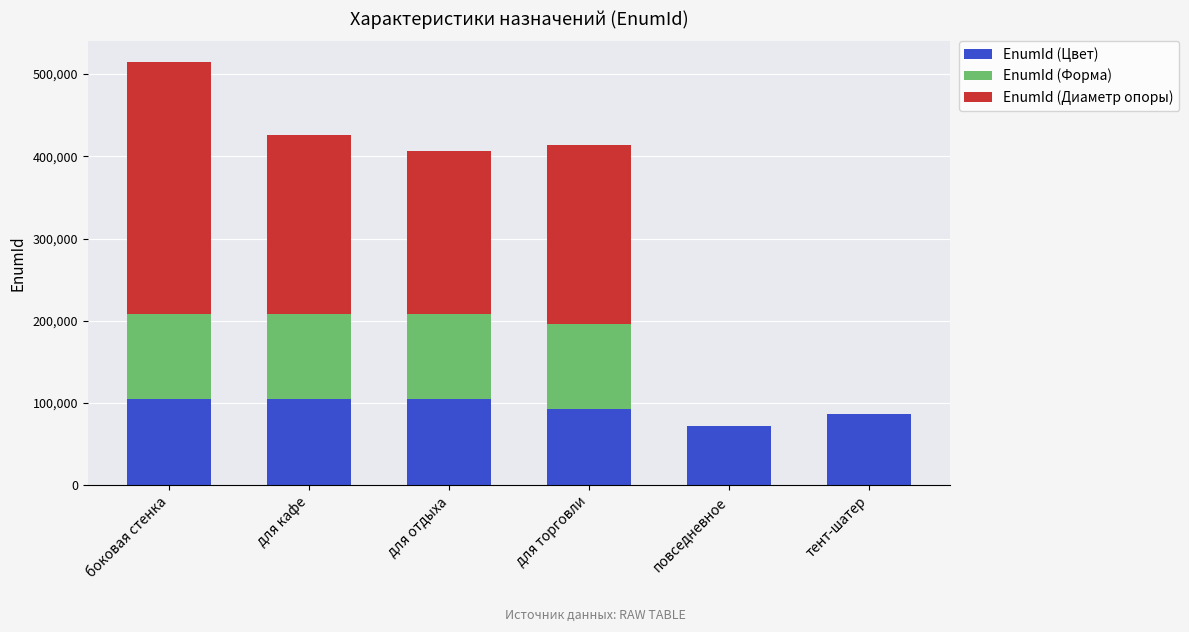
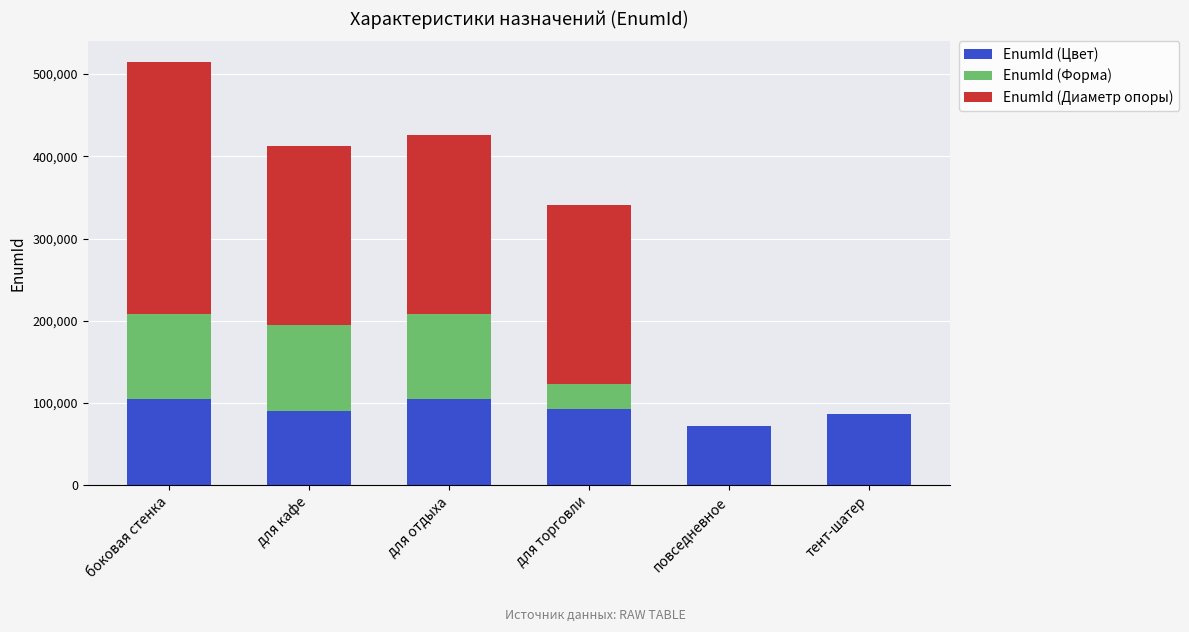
EnumId (Цвет), для кафе: 100,000 -> 90,000
EnumId (Диаметр опоры), для отдыха: 200,000 -> 220,000
EnumId (Форма), для торговли: 100,000 -> 30,000
